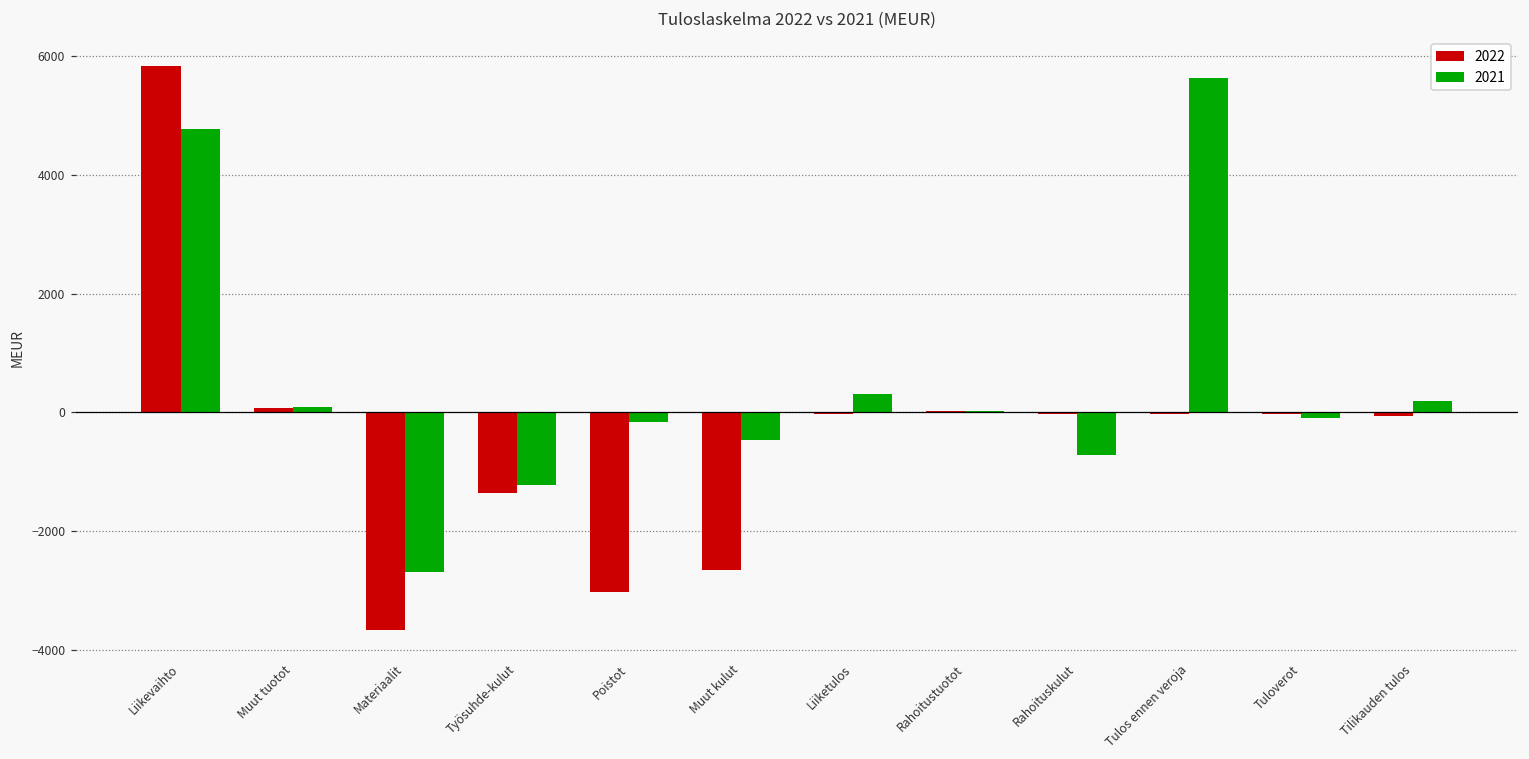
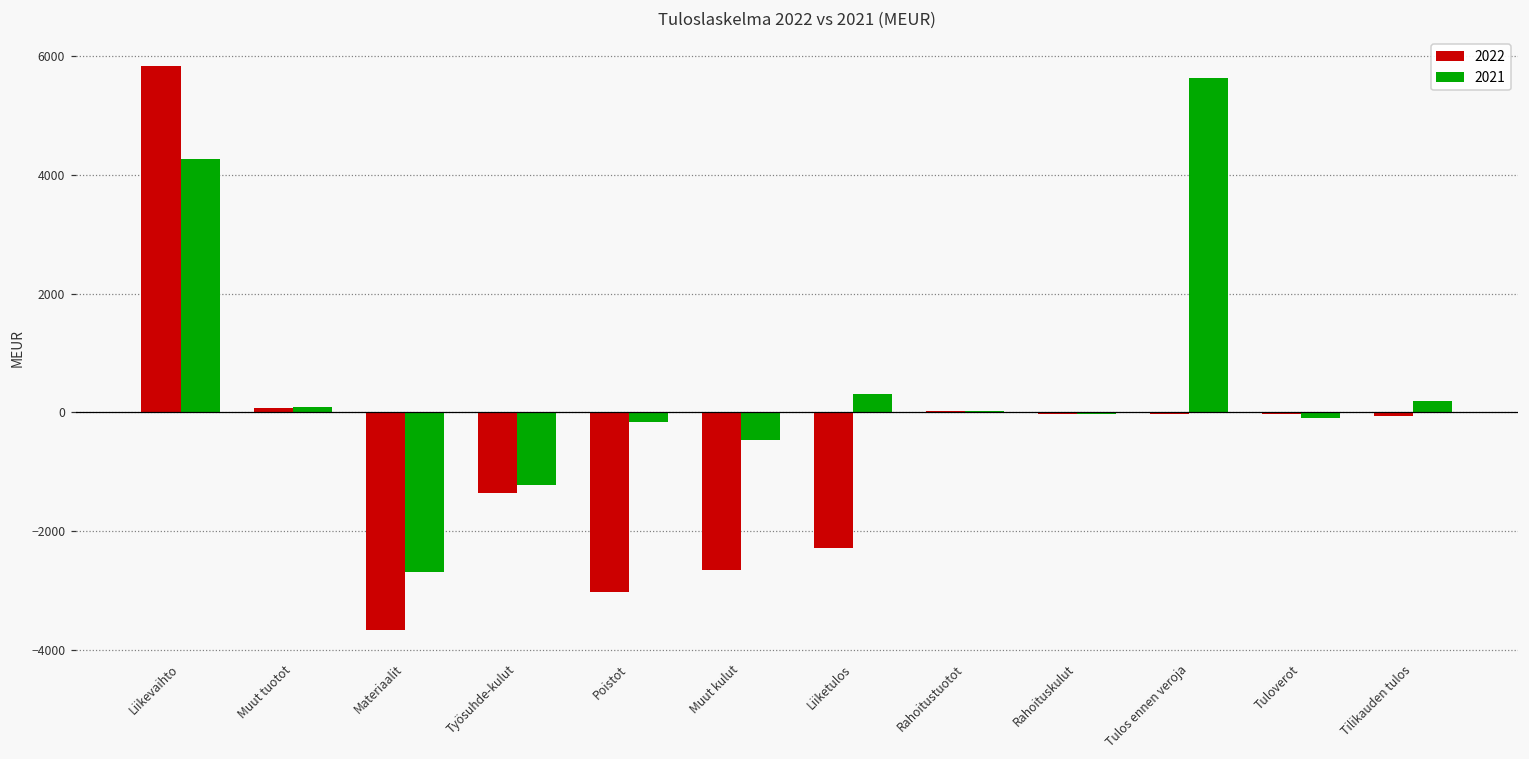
2021, Liikevaihto: 4800 -> 4300
2022, Liiketulos: 0 -> -2300
2021, Rahoituskulut: -700 -> 0
